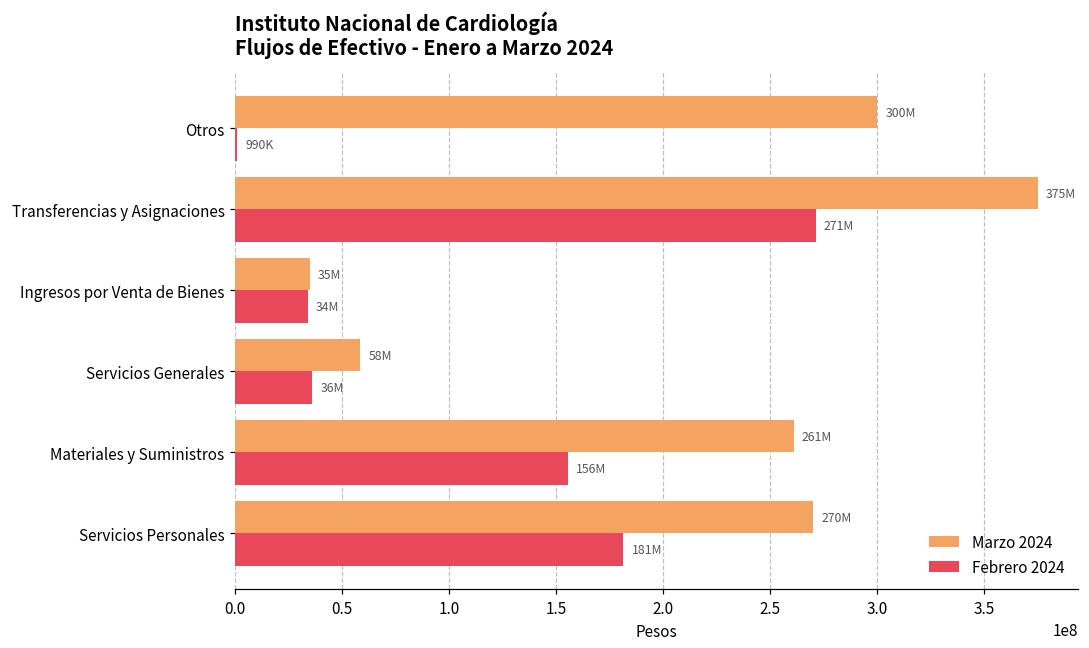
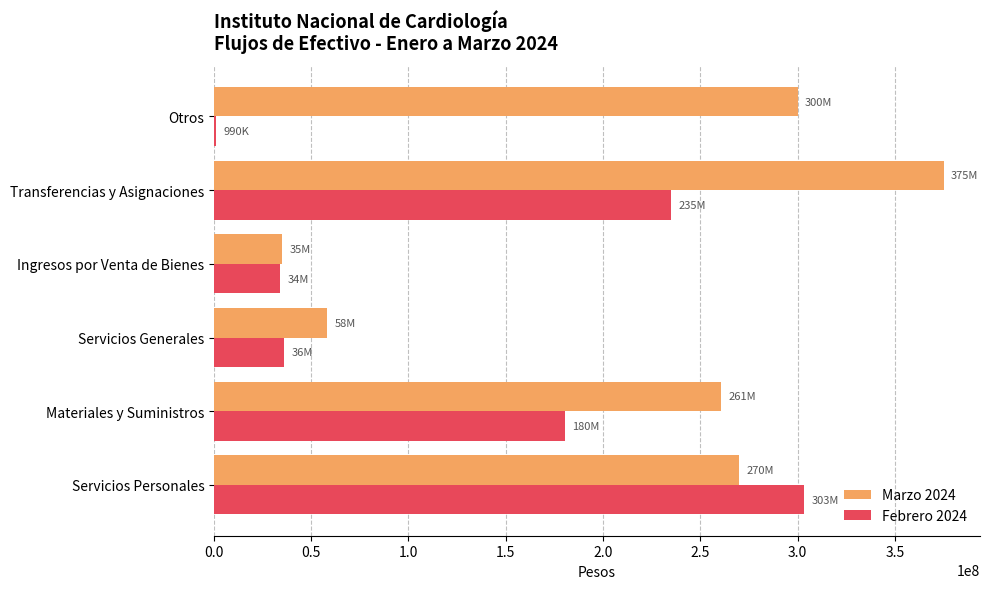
Febrero 2024, Transferencias y Asignaciones: 271M -> 235M
Febrero 2024, Materiales y Suministros: 156M -> 180M
Febrero 2024, Servicios Personales: 181M -> 303M
